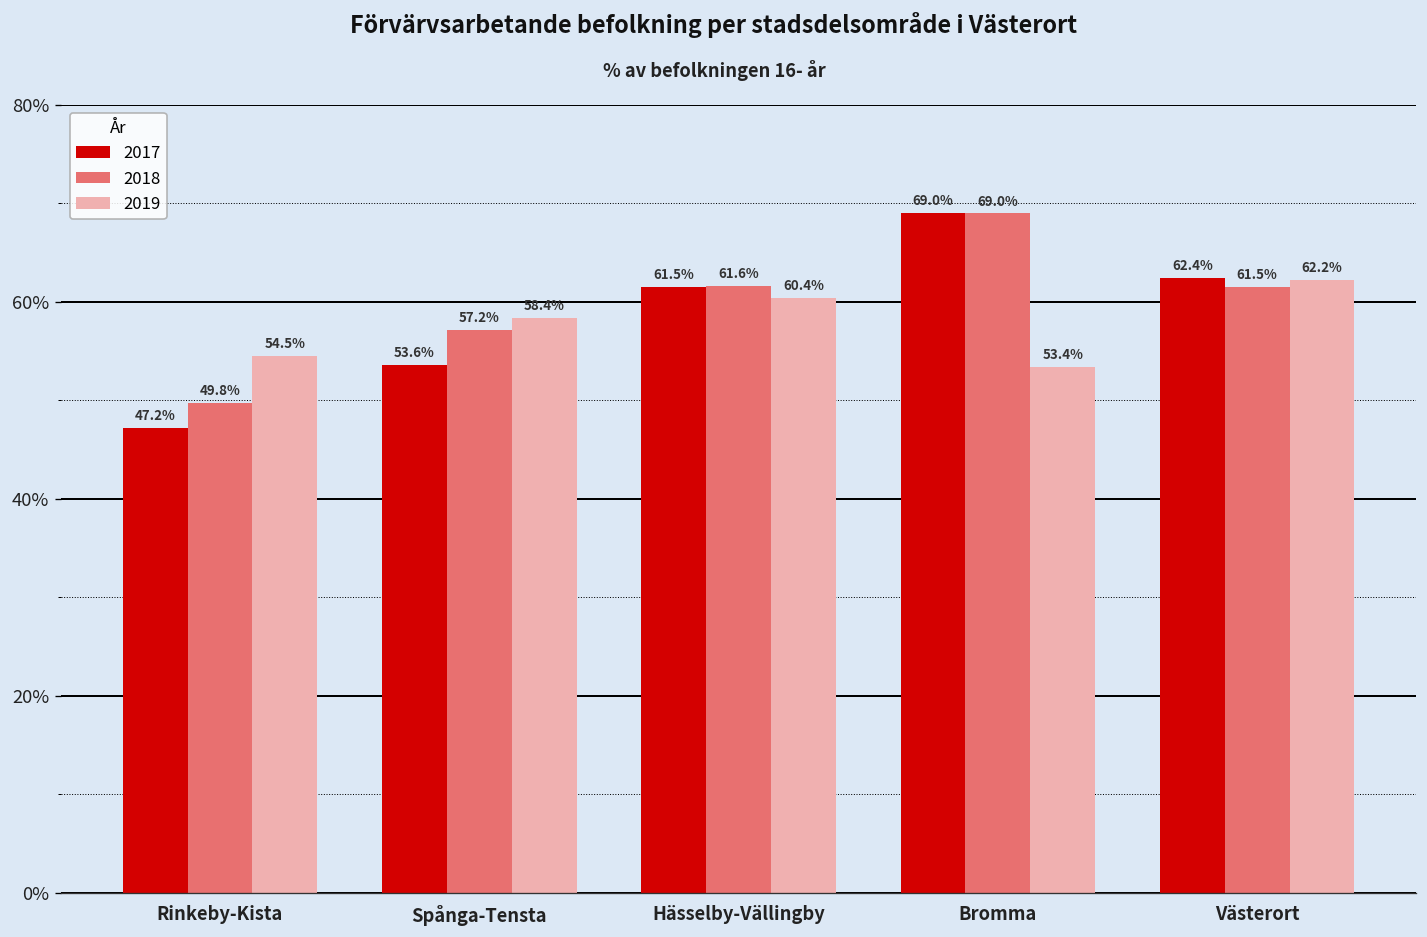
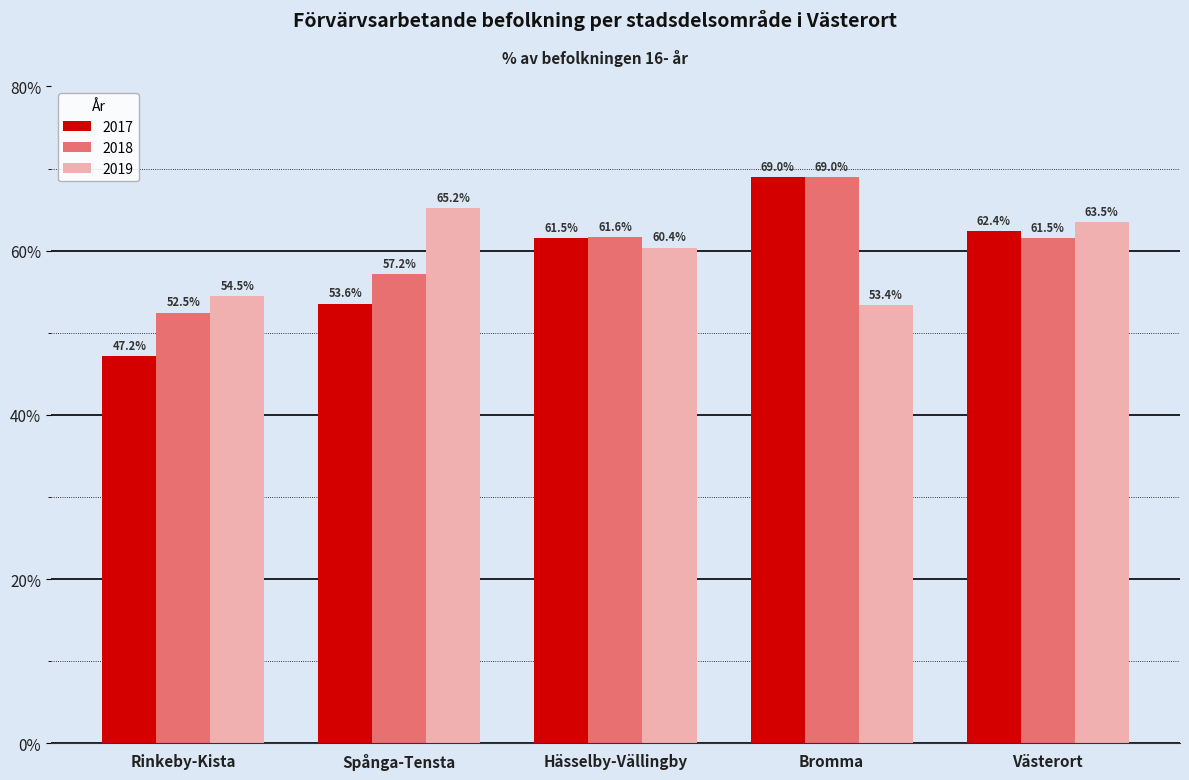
2018, Rinkeby-Kista: 49.8% -> 52.5%
2019, Spånga-Tensta: 58.4% -> 65.2%
2019, Västerort: 62.2% -> 63.5%
